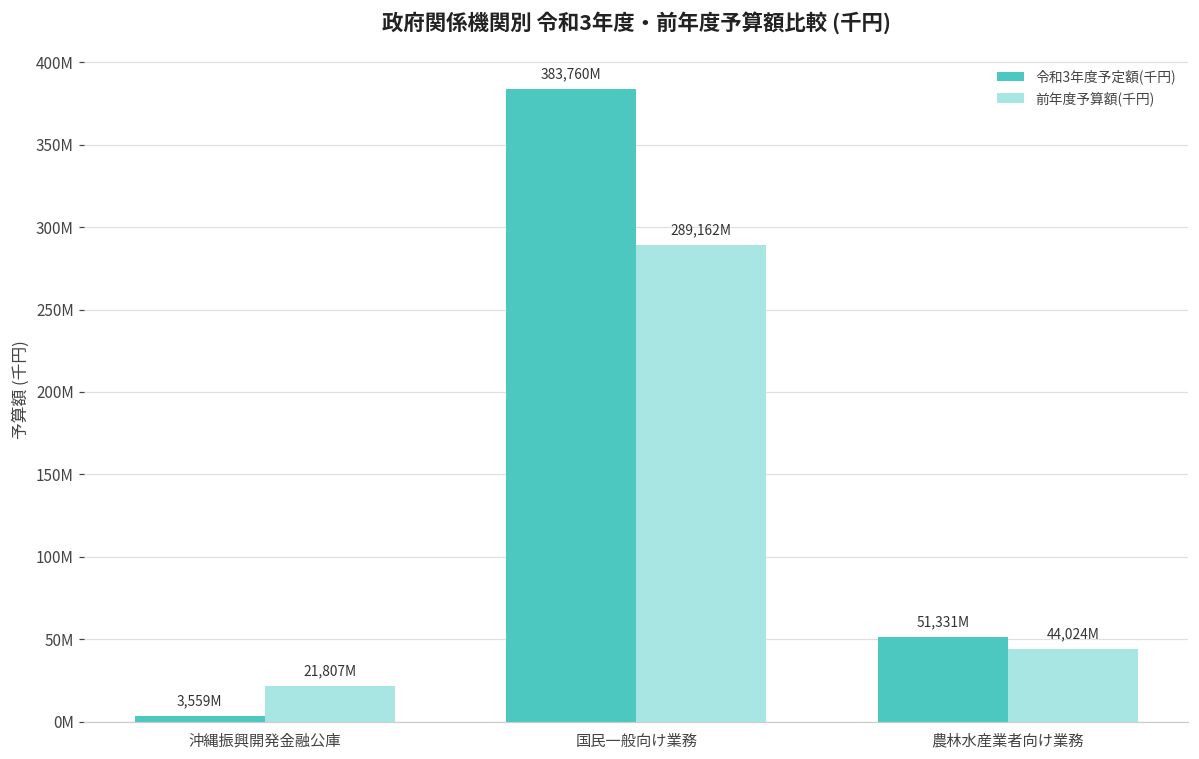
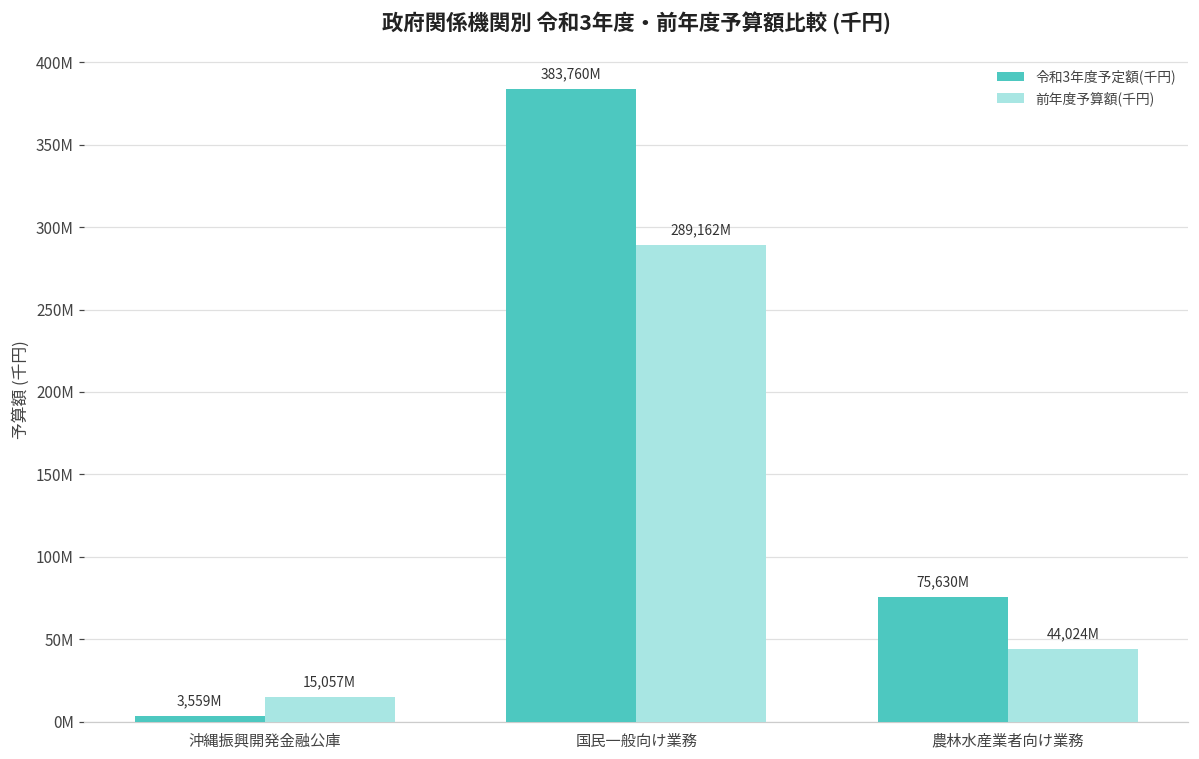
前年度予算額(千円), 沖縄振興開発金融公庫: 21,807M -> 15,057M
令和3年度予定額(千円), 農林水産業者向け業務: 51,331M -> 75,630M
